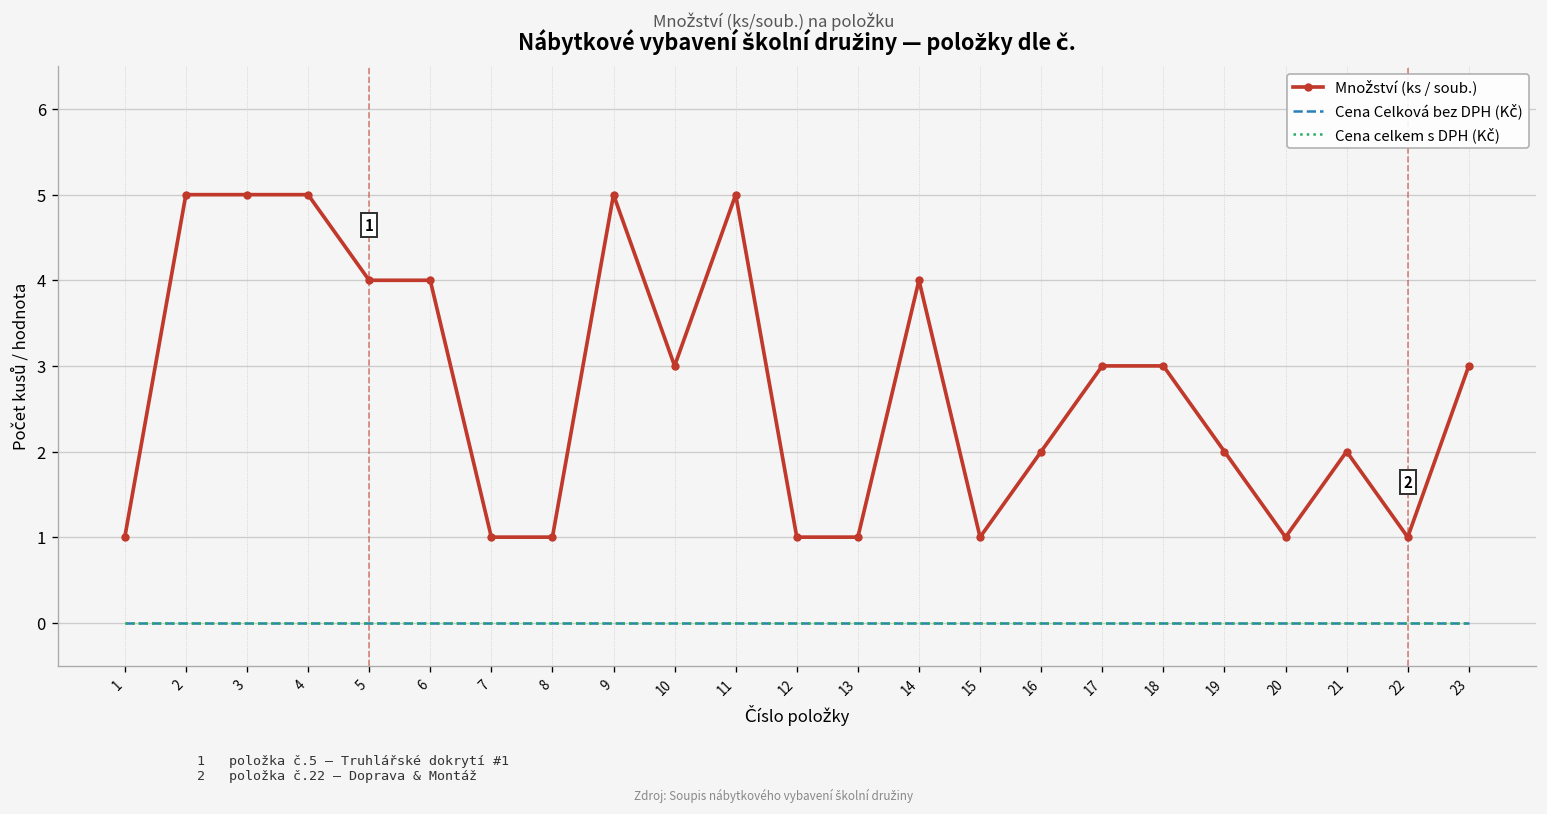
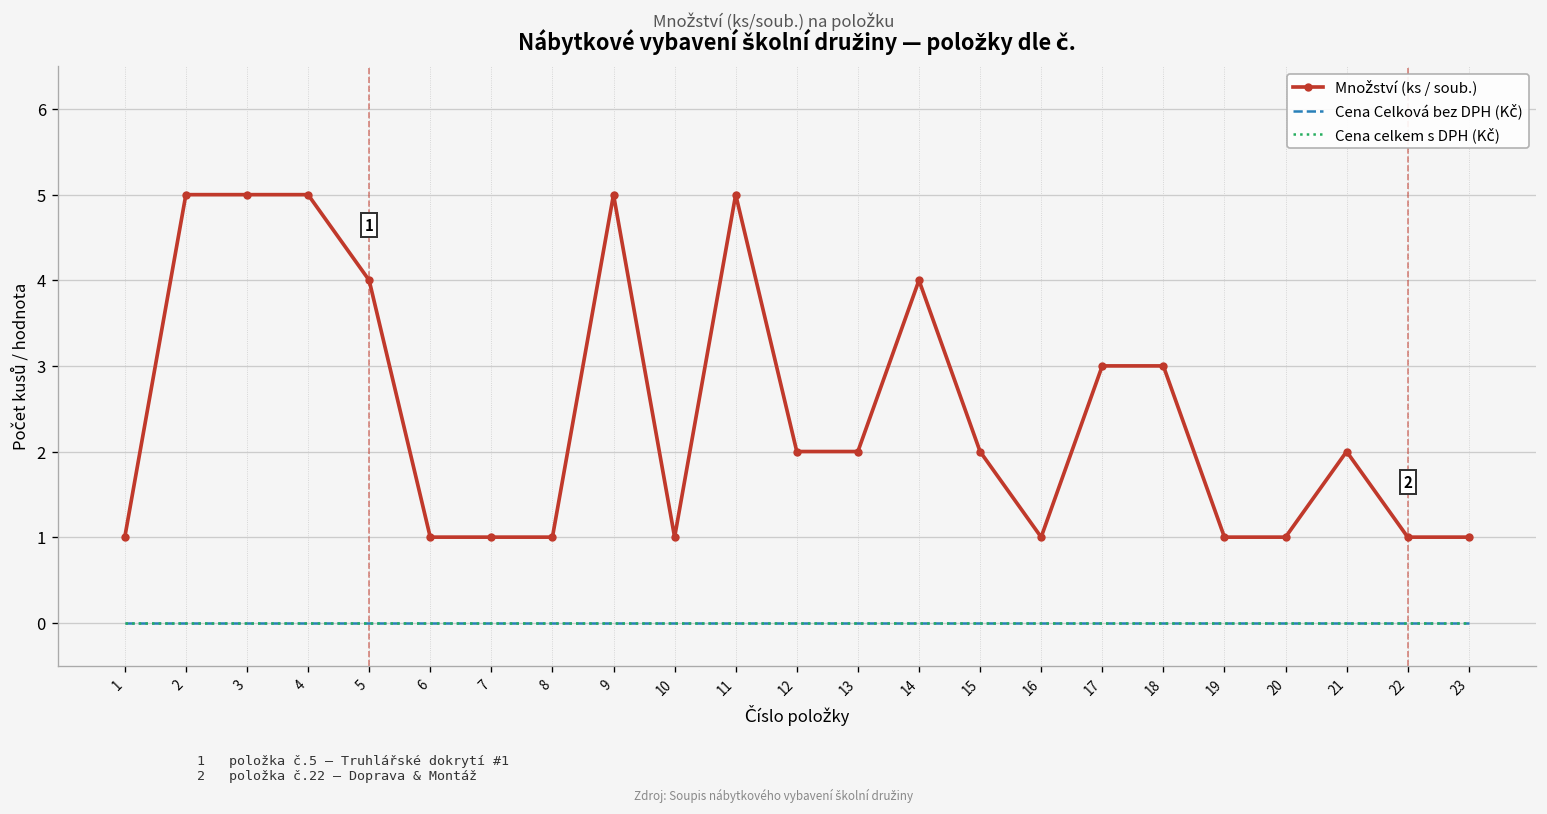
Množství (ks / soub.), 6: 4 -> 1
Množství (ks / soub.), 10: 3 -> 1
Množství (ks / soub.), 12: 1 -> 2
Množství (ks / soub.), 13: 1 -> 2
Množství (ks / soub.), 15: 1 -> 2
Množství (ks / soub.), 16: 2 -> 1
Množství (ks / soub.), 19: 2 -> 1
Množství (ks / soub.), 23: 3 -> 1
